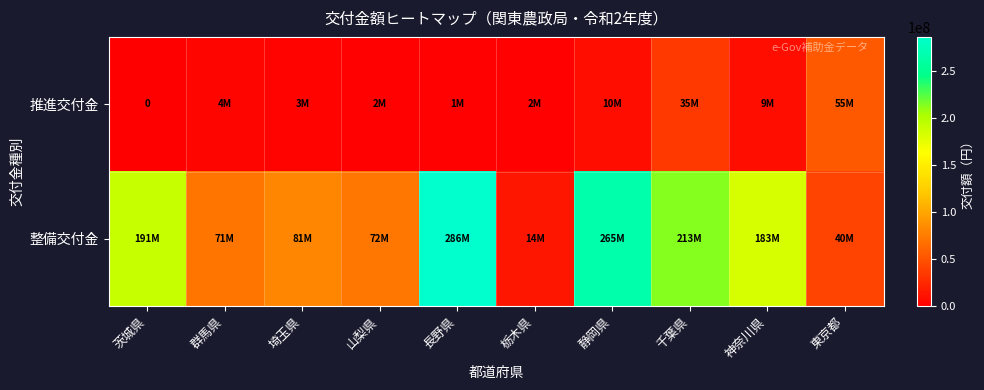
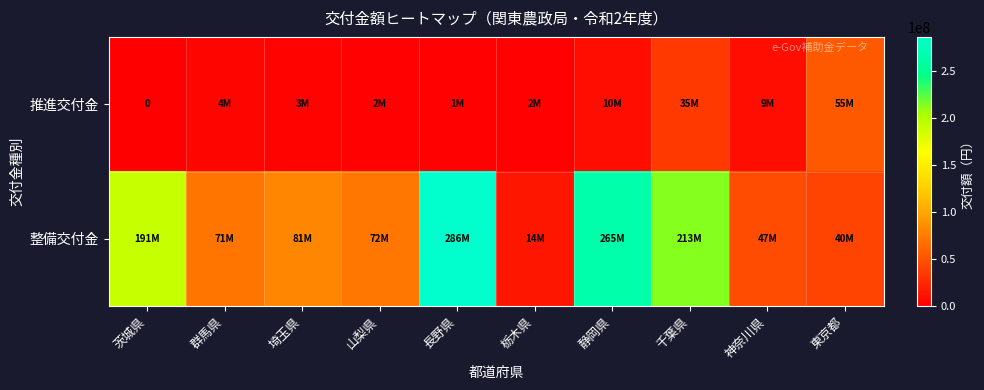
整備交付金, 神奈川県: 183M -> 47M
